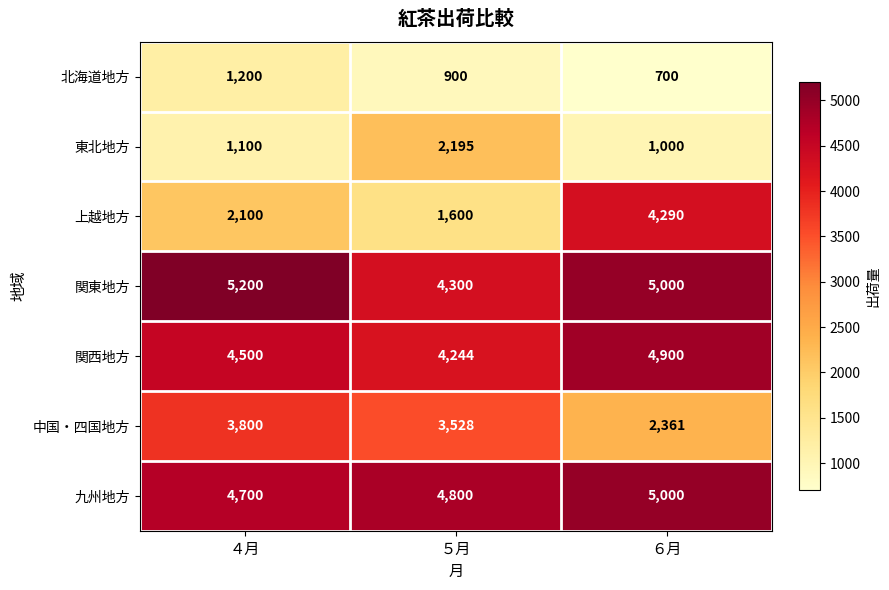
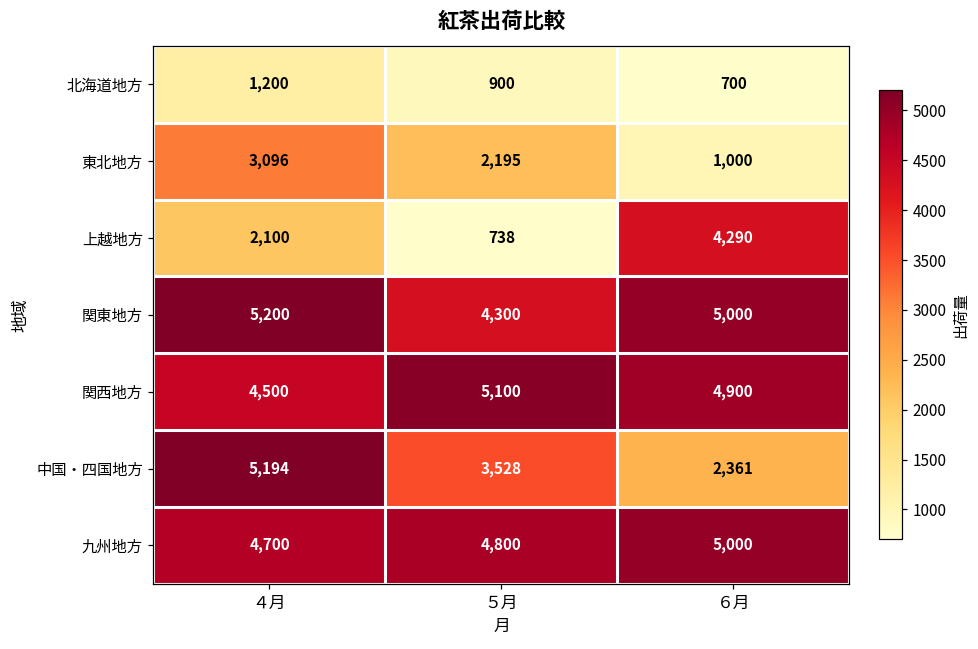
東北地方, ４月: 1,100 -> 3,096
上越地方, ５月: 1,600 -> 738
関西地方, ５月: 4,244 -> 5,100
中国・四国地方, ４月: 3,800 -> 5,194
